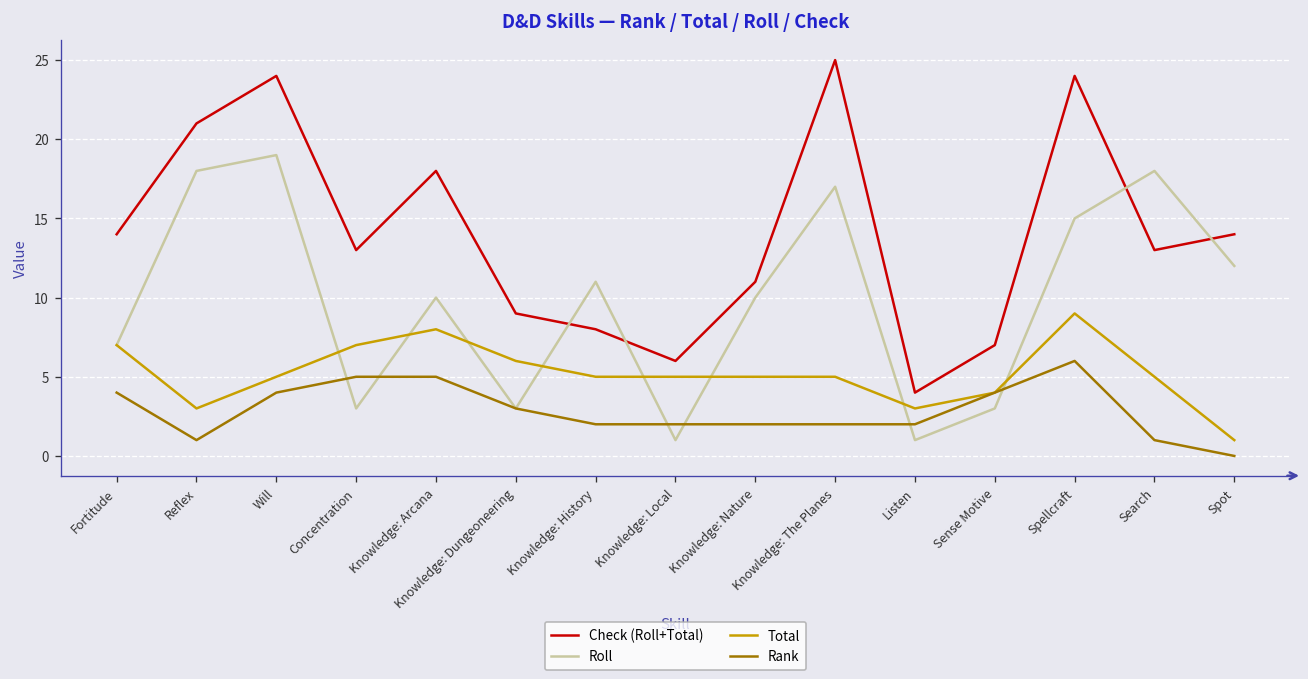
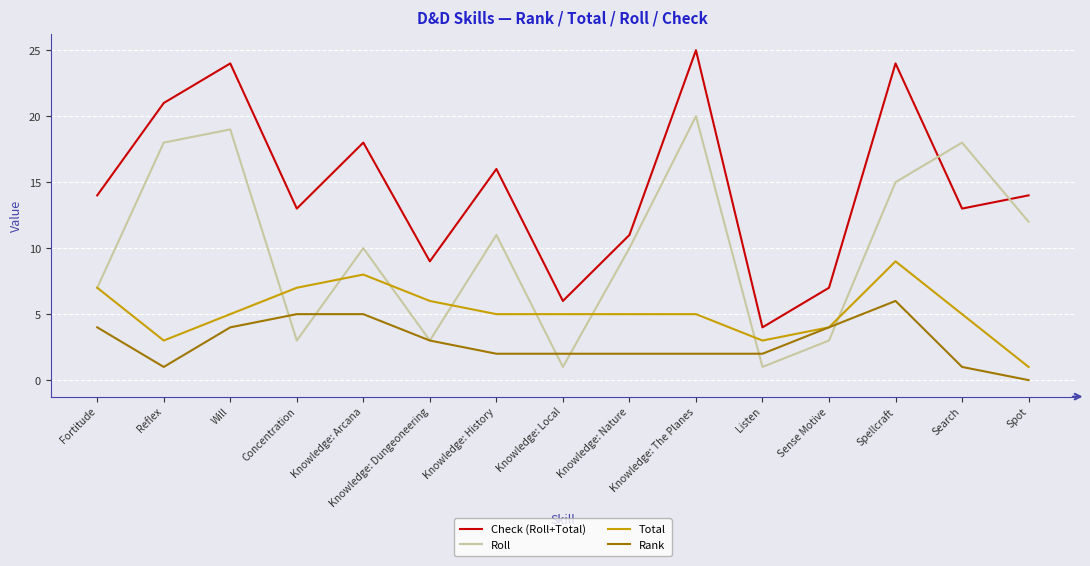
Check (Roll+Total), Knowledge: History: 8 -> 16
Roll, Knowledge: The Planes: 17 -> 20
